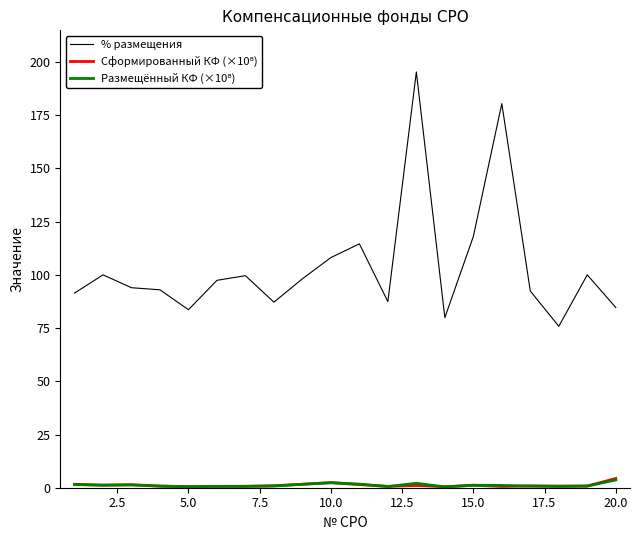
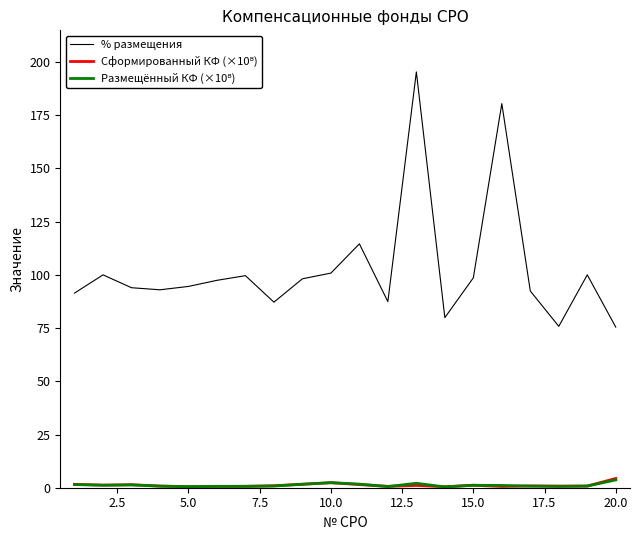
% размещения, 5.0: 84 -> 95
% размещения, 10.0: 108 -> 101
% размещения, 15.0: 118 -> 99
% размещения, 20.0: 85 -> 75
